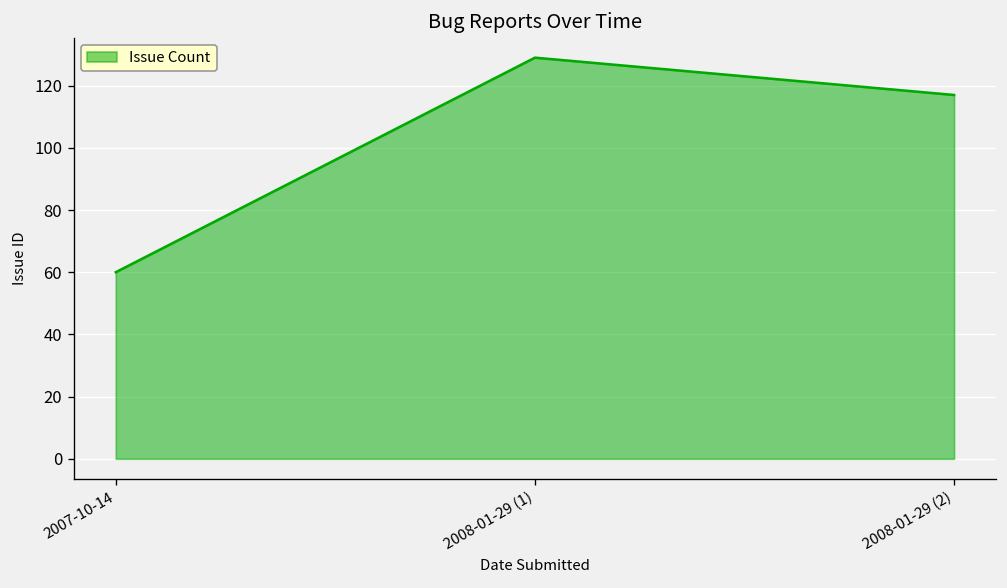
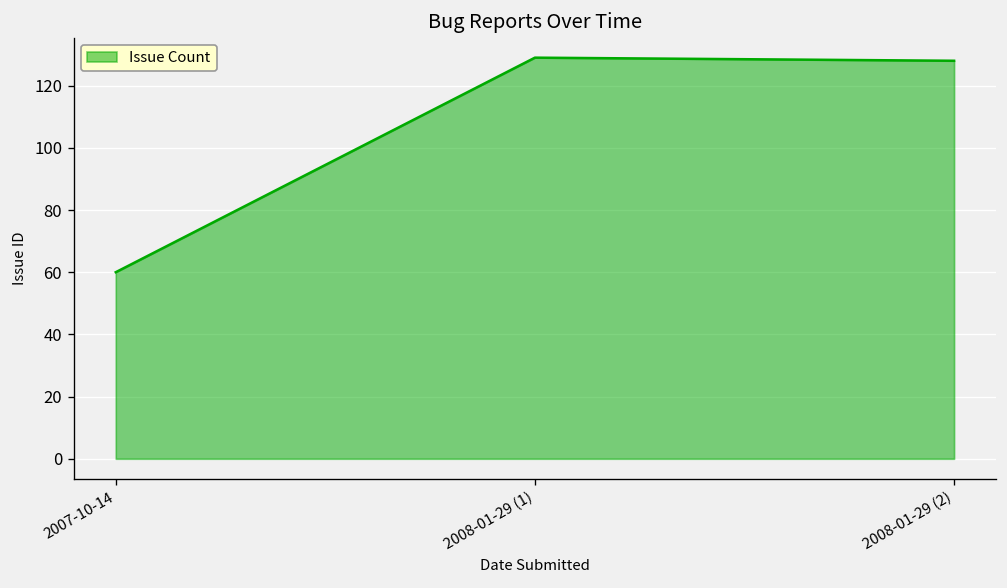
2008-01-29 (2): 117 -> 128
